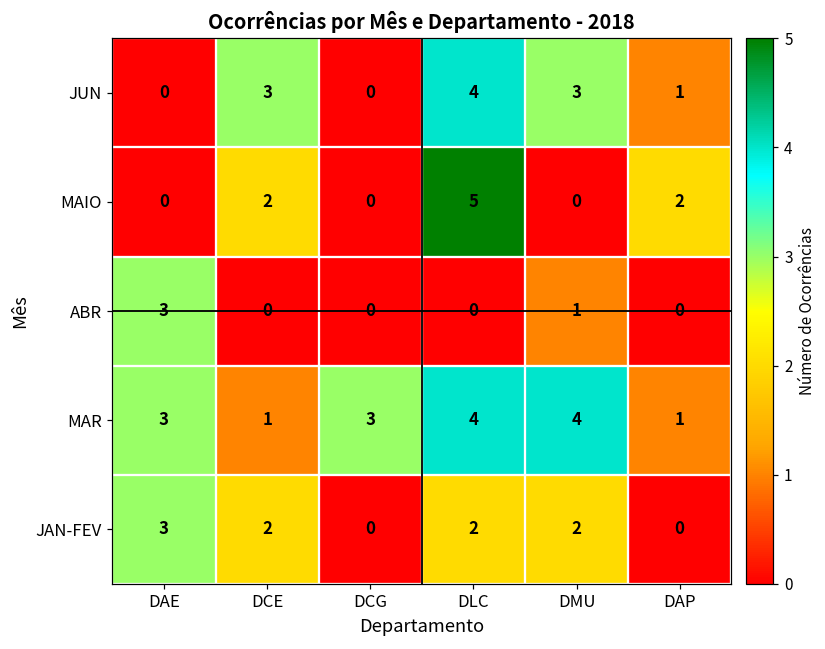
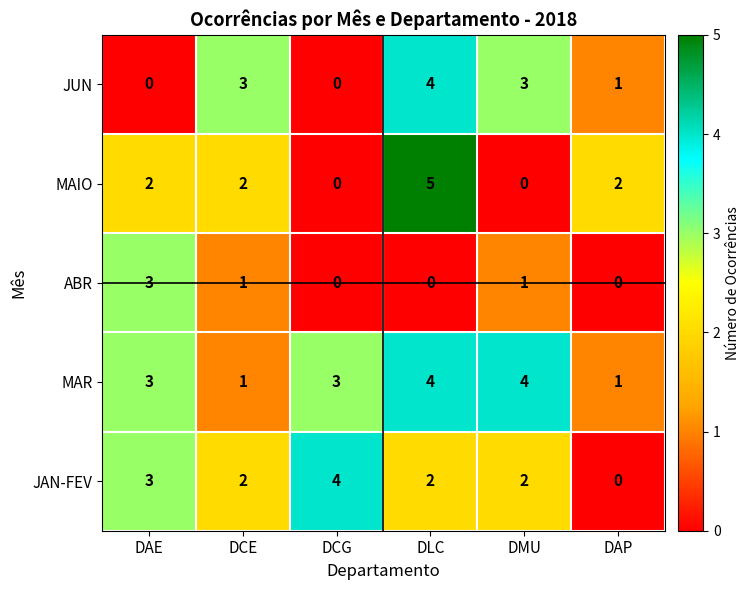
MAIO, DAE: 0 -> 2
ABR, DCE: 0 -> 1
JAN-FEV, DCG: 0 -> 4
